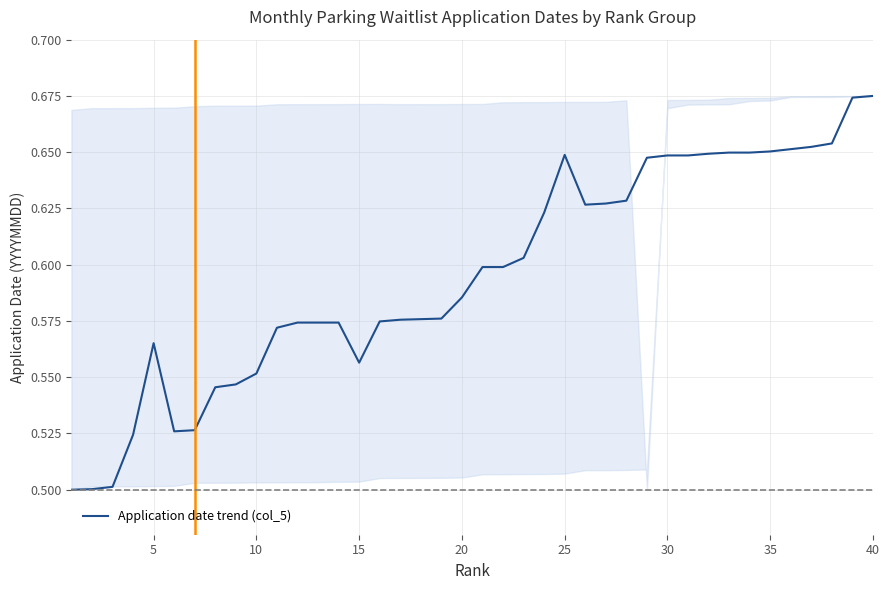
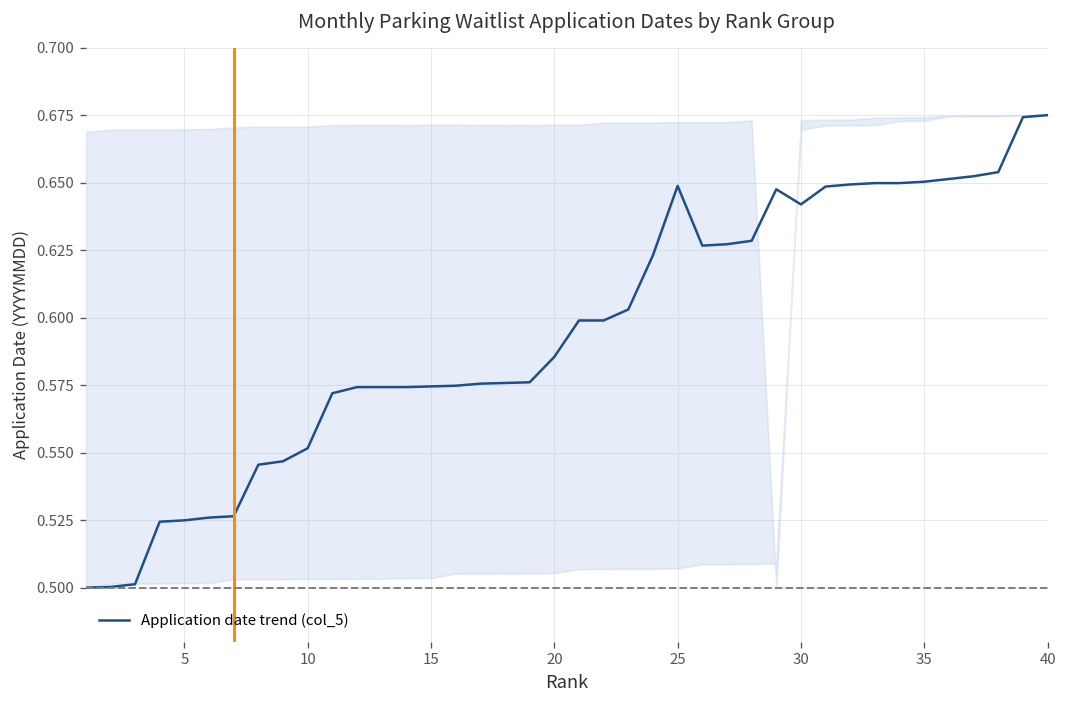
Application date trend (col_5), 5: 0.565 -> 0.525
Application date trend (col_5), 15: 0.556 -> 0.575
Application date trend (col_5), 30: 0.649 -> 0.642
